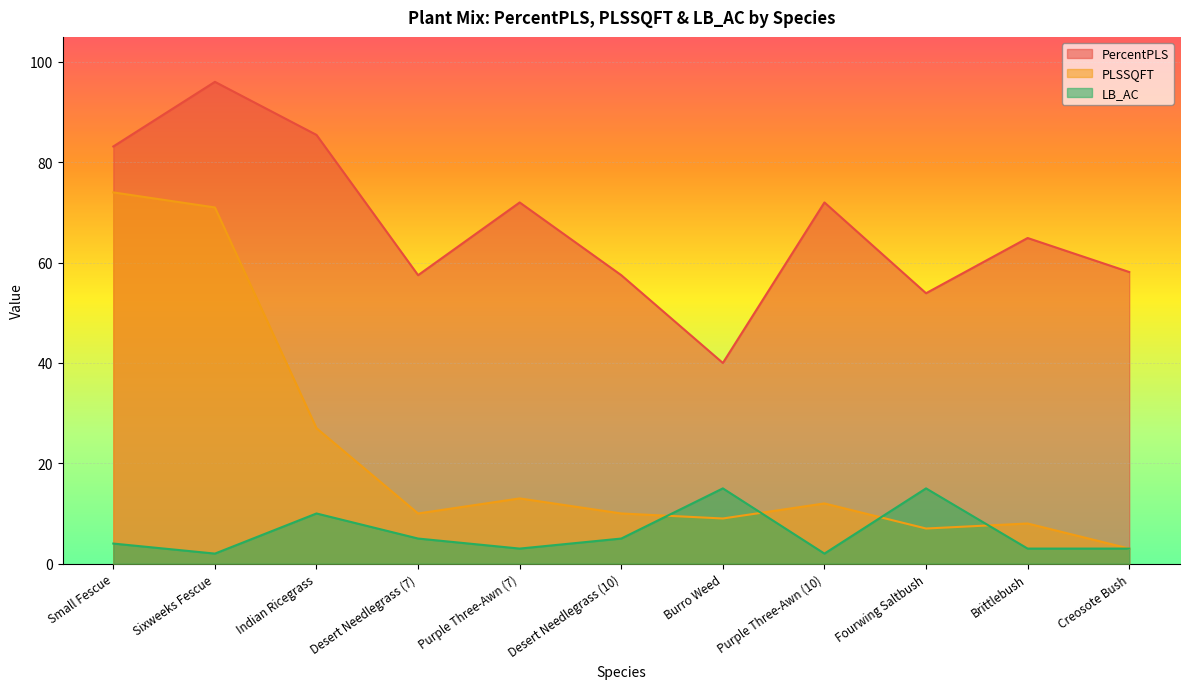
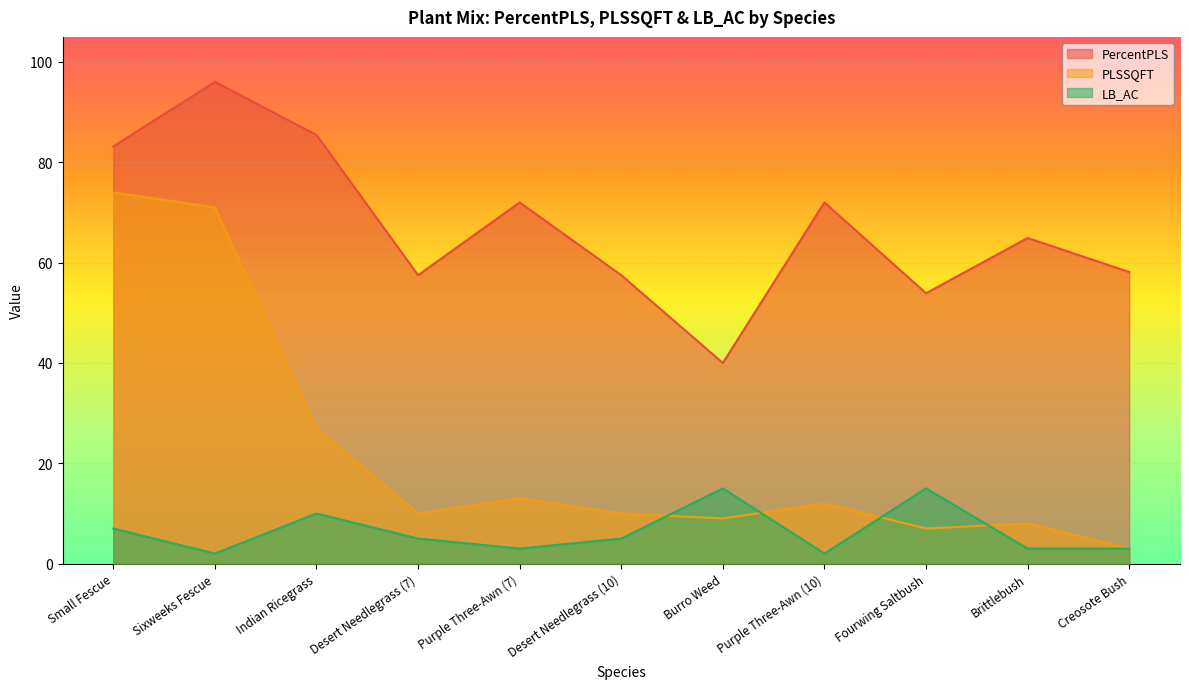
LB_AC, Small Fescue: 4 -> 7
